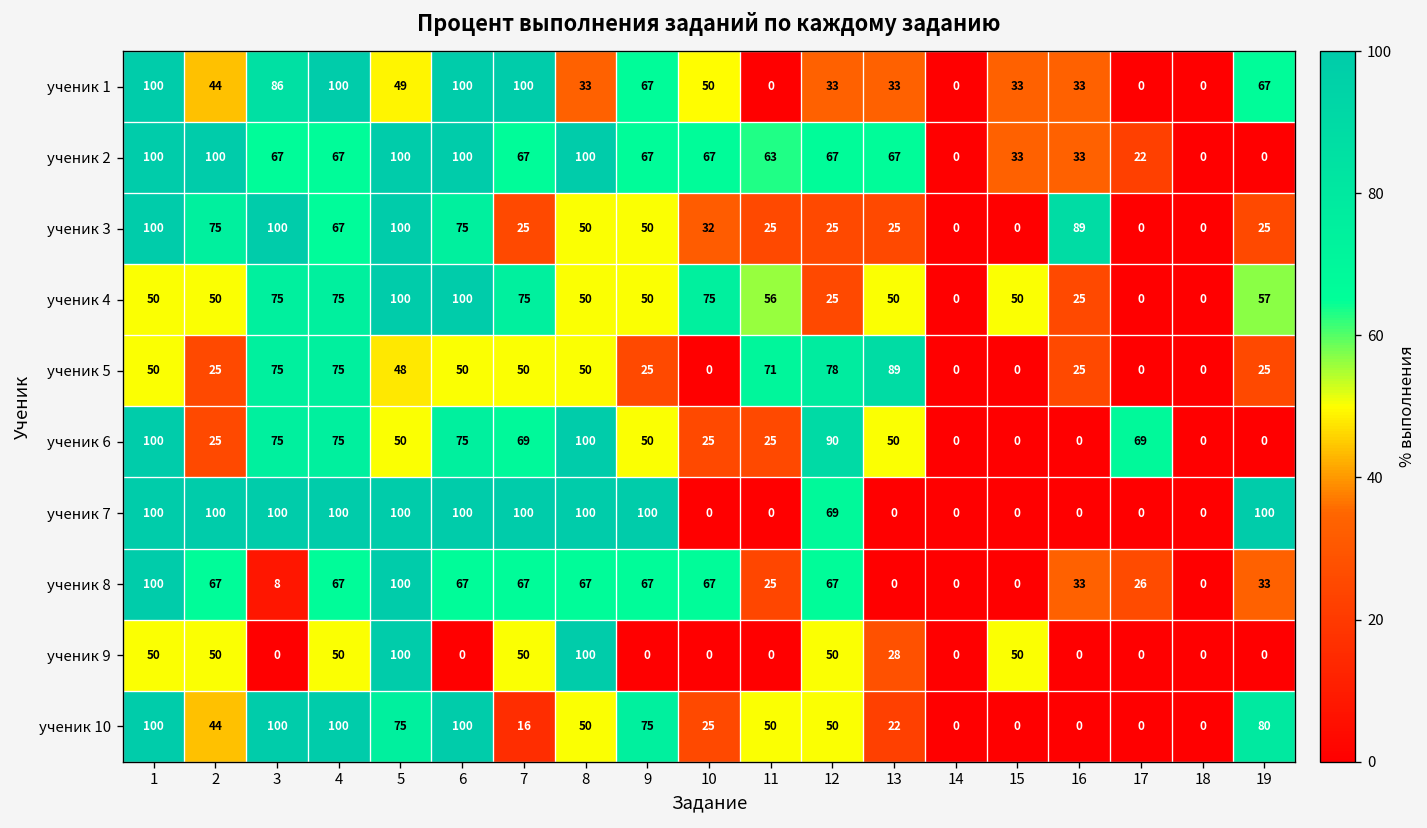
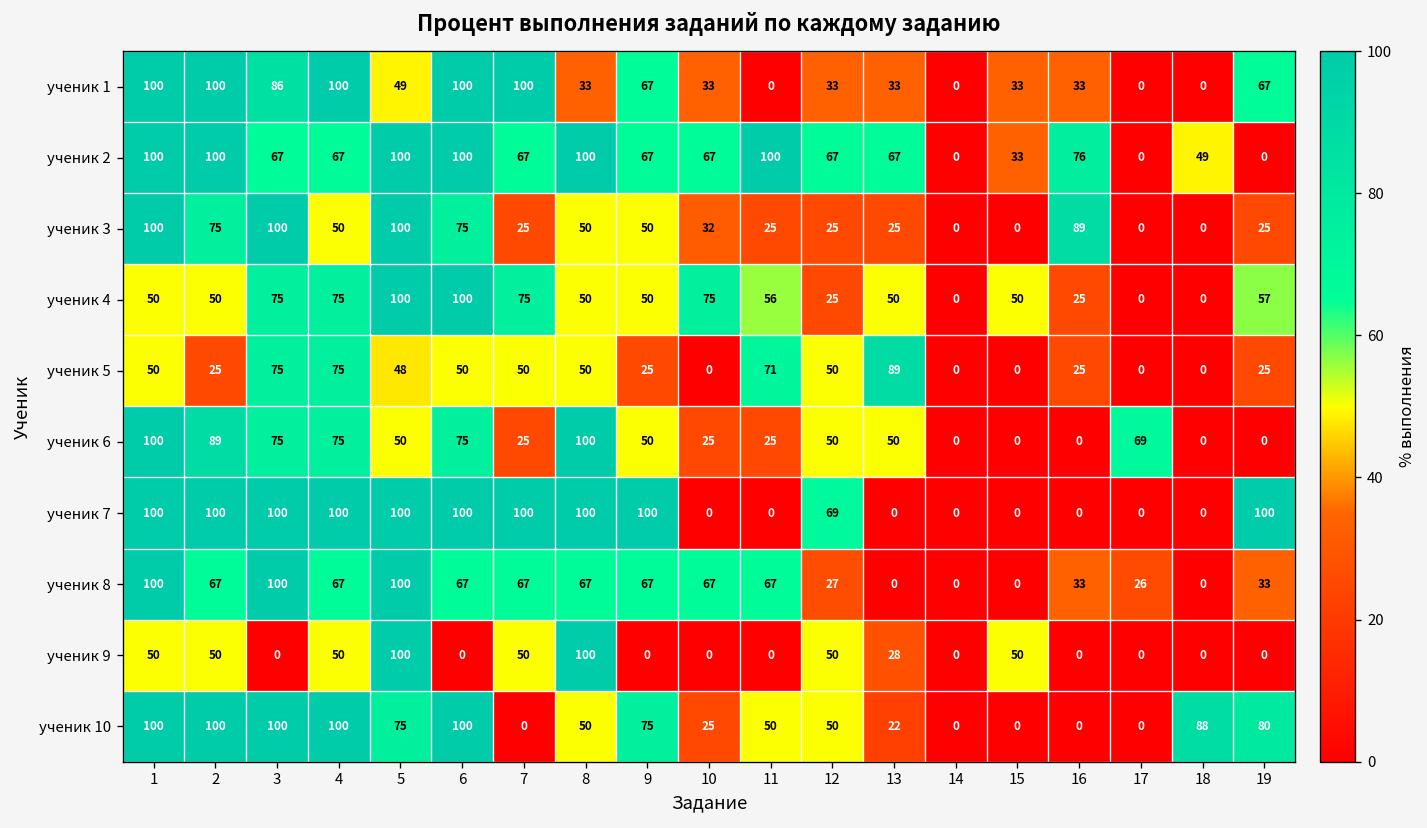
ученик 1, 2: 44 -> 100
ученик 1, 10: 50 -> 33
ученик 2, 11: 63 -> 100
ученик 2, 16: 33 -> 76
ученик 2, 17: 22 -> 0
ученик 2, 18: 0 -> 49
ученик 3, 4: 67 -> 50
ученик 5, 12: 78 -> 50
ученик 6, 2: 25 -> 89
ученик 6, 7: 69 -> 25
ученик 6, 12: 90 -> 50
ученик 8, 3: 8 -> 100
ученик 8, 11: 25 -> 67
ученик 8, 12: 67 -> 27
ученик 10, 2: 44 -> 100
ученик 10, 7: 16 -> 0
ученик 10, 18: 0 -> 88
